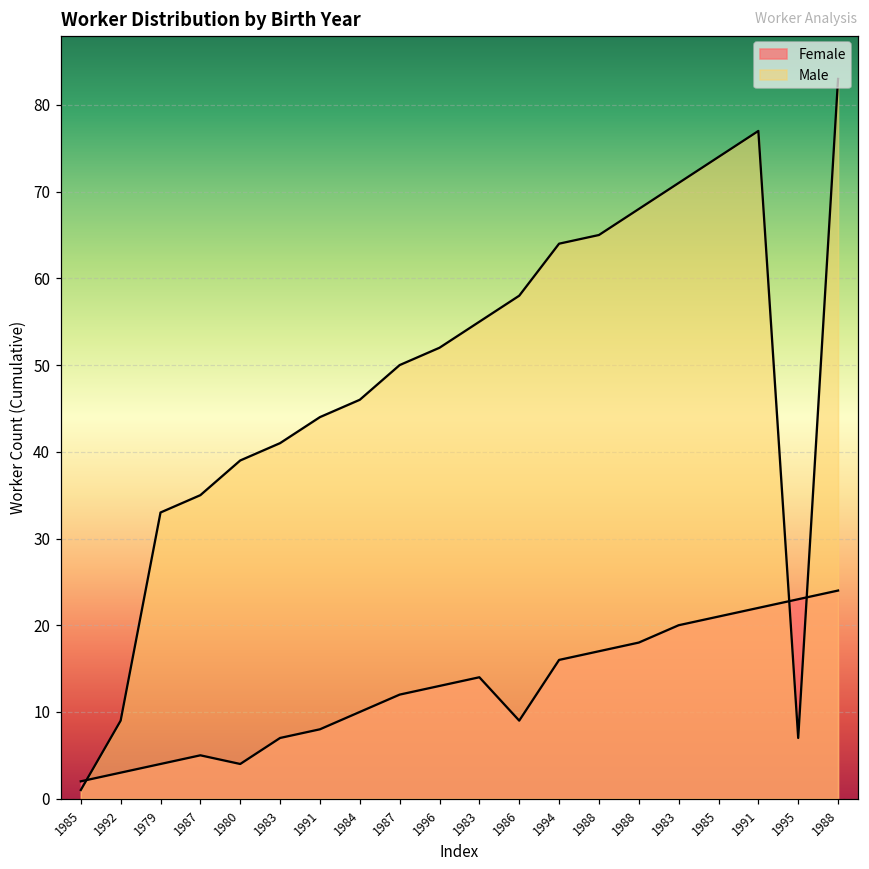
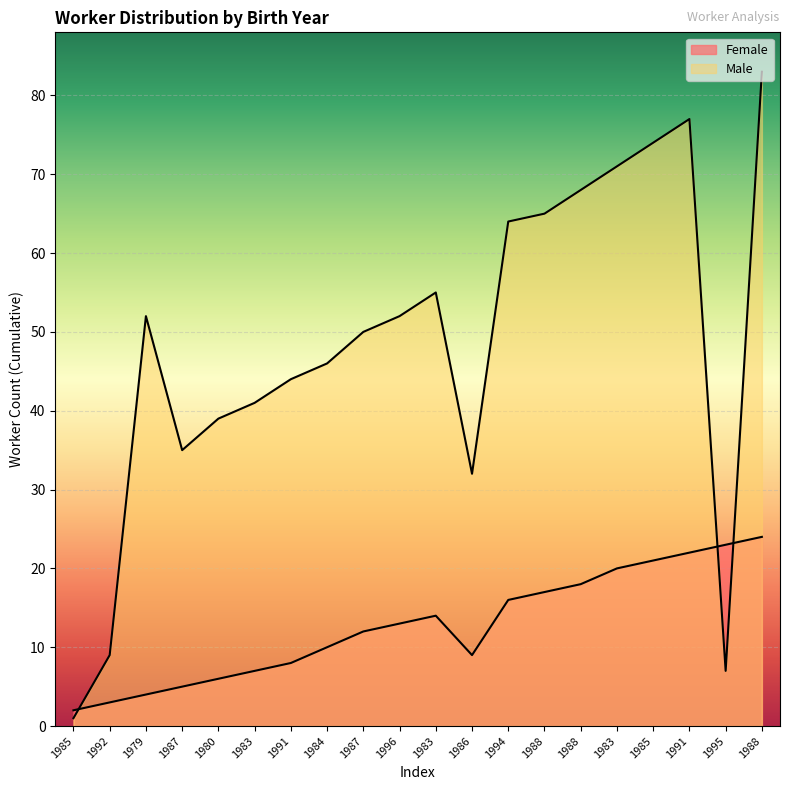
Male, 1979: 33 -> 52
Female, 1980: 4 -> 6
Male, 1986: 58 -> 32
